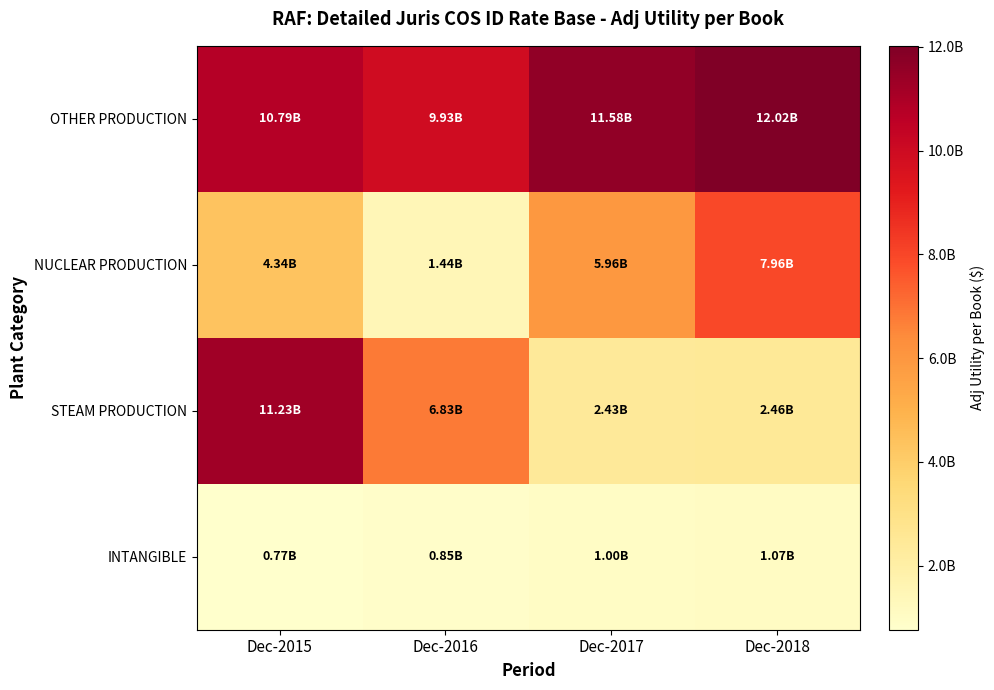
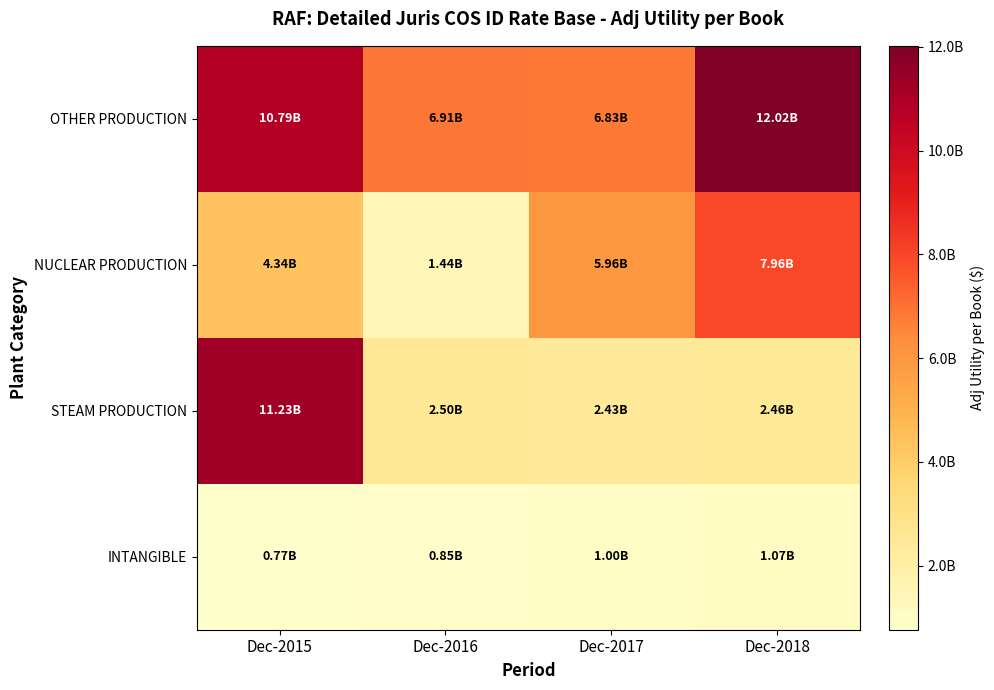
OTHER PRODUCTION, Dec-2016: 9.93B -> 6.91B
OTHER PRODUCTION, Dec-2017: 11.58B -> 6.83B
STEAM PRODUCTION, Dec-2016: 6.83B -> 2.50B
